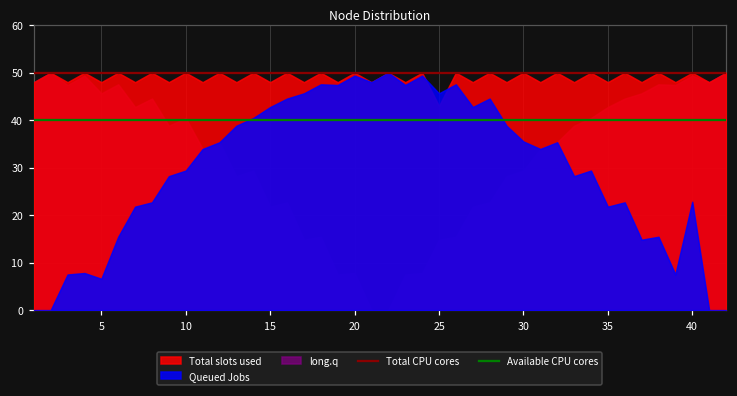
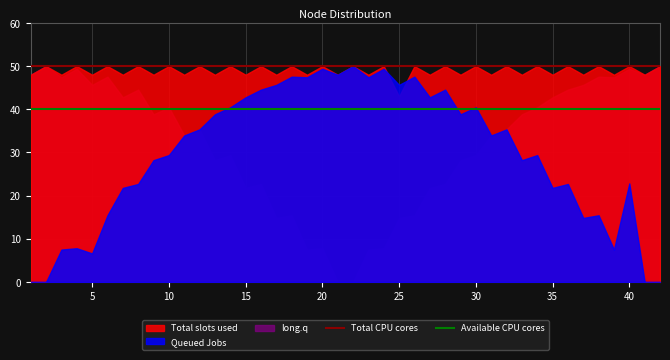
Queued Jobs, 30: 36 -> 40
